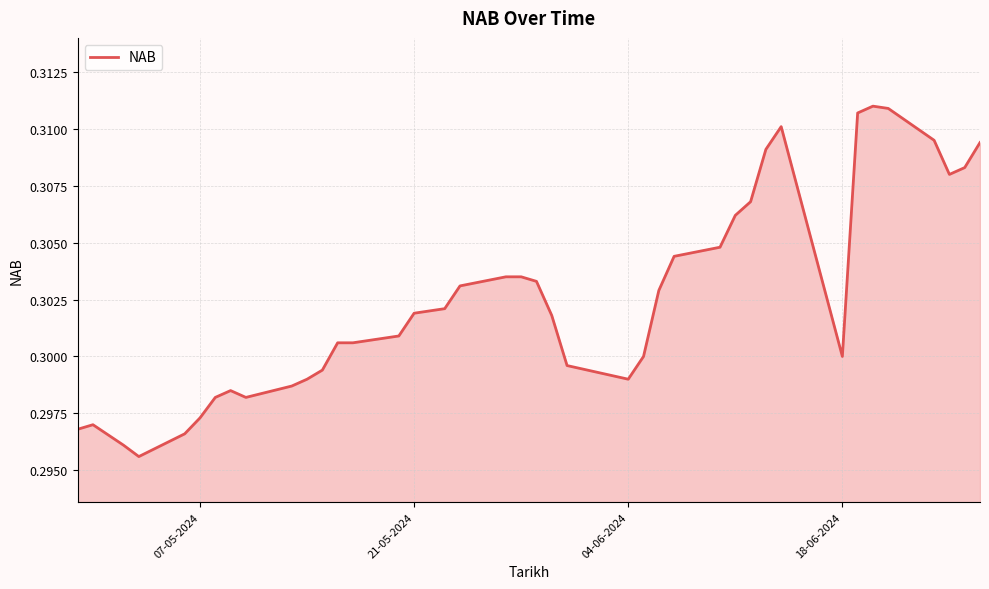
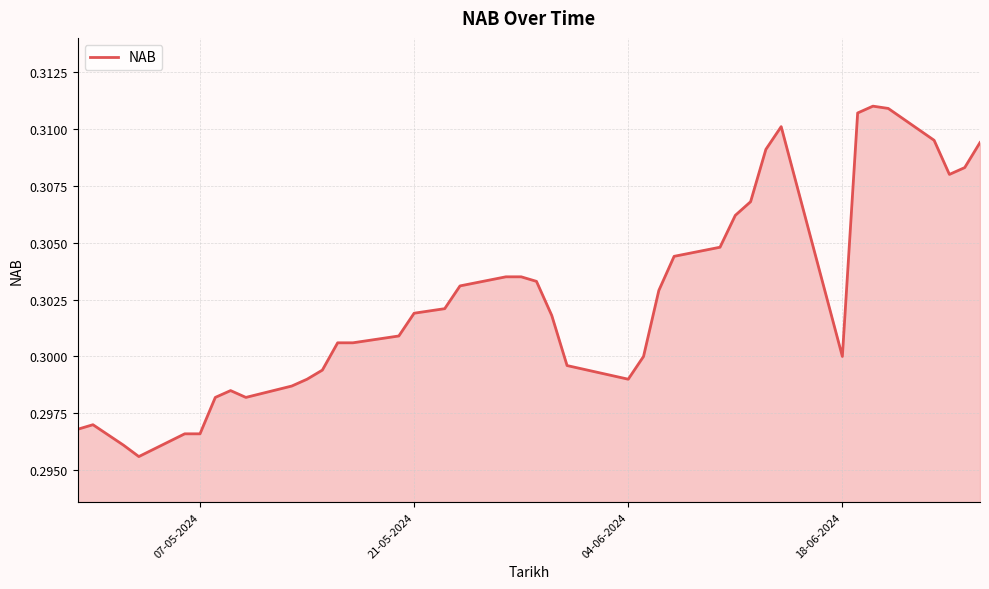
07-05-2024: 0.2973 -> 0.2966
